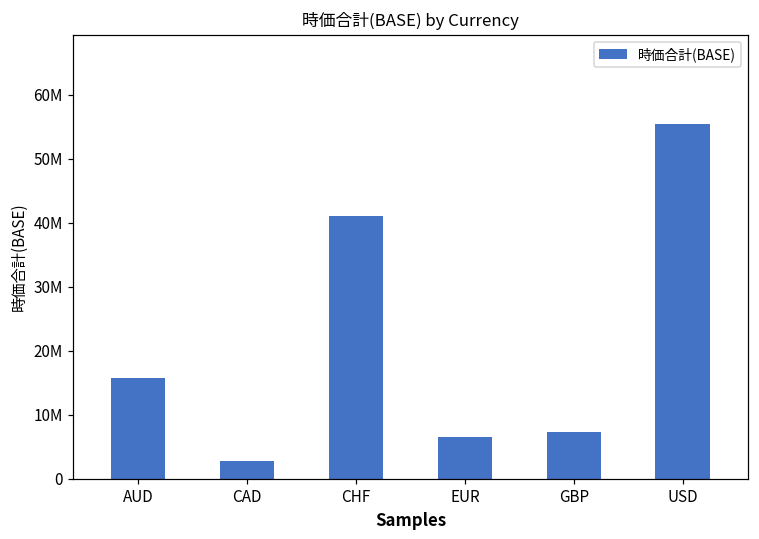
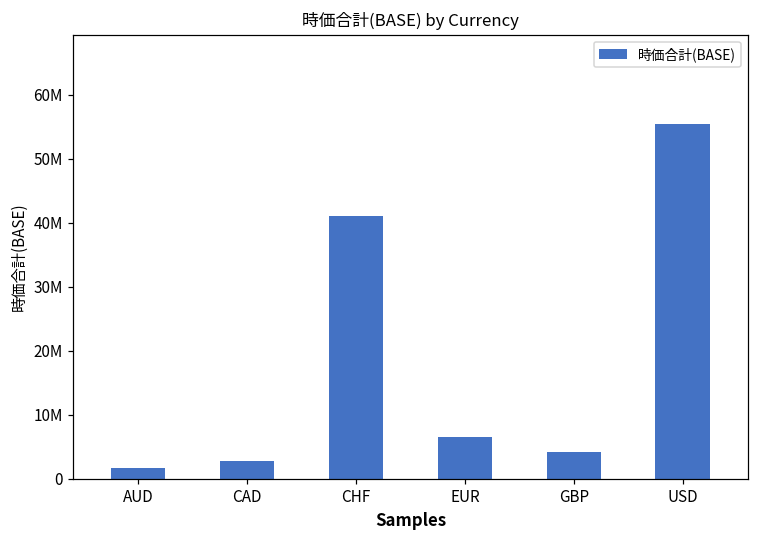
AUD: 16000000 -> 2000000
GBP: 7000000 -> 4000000
